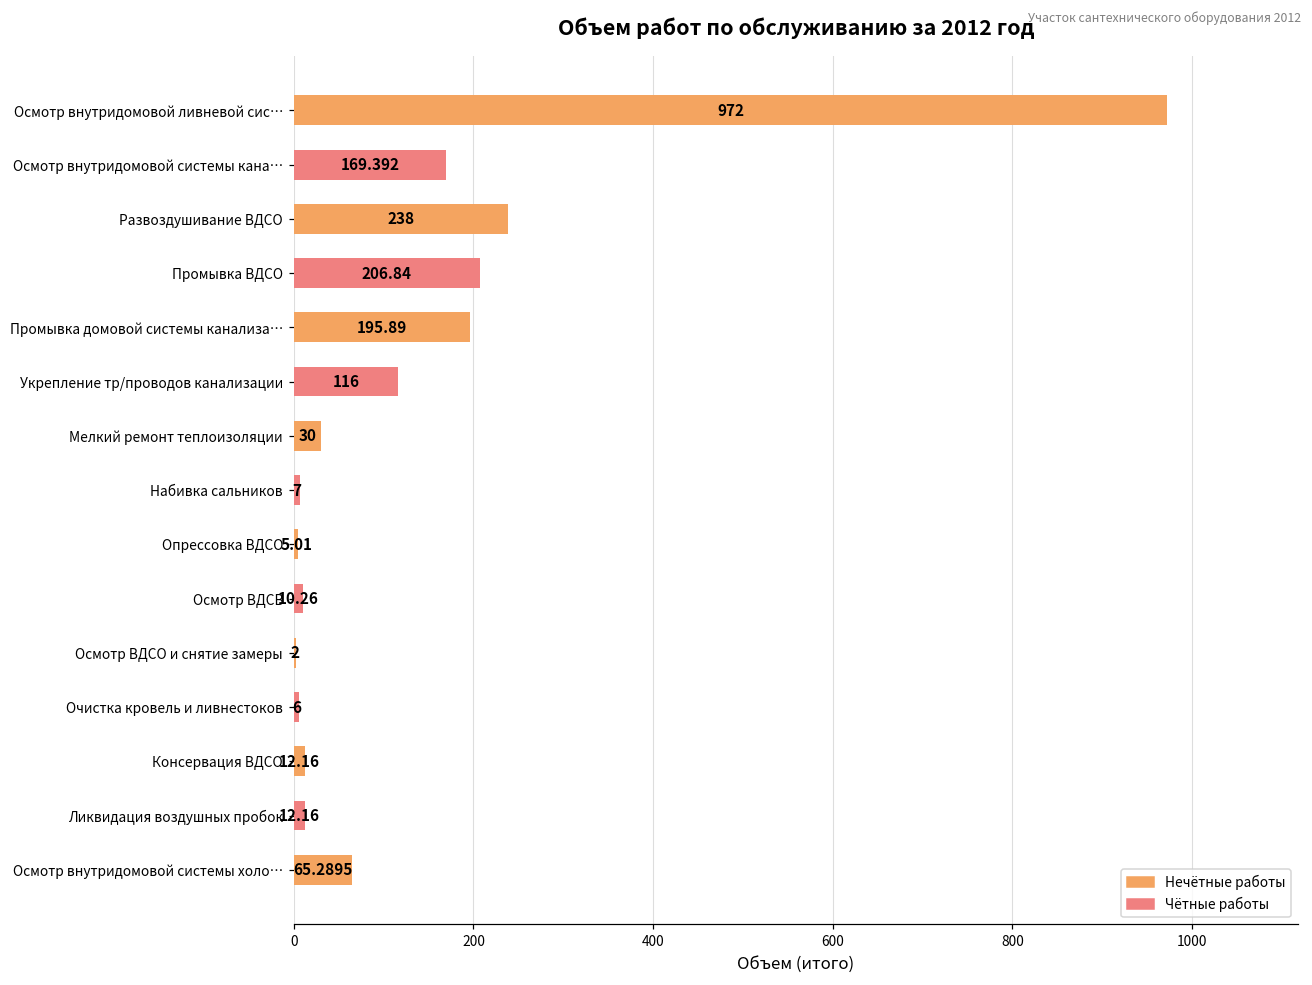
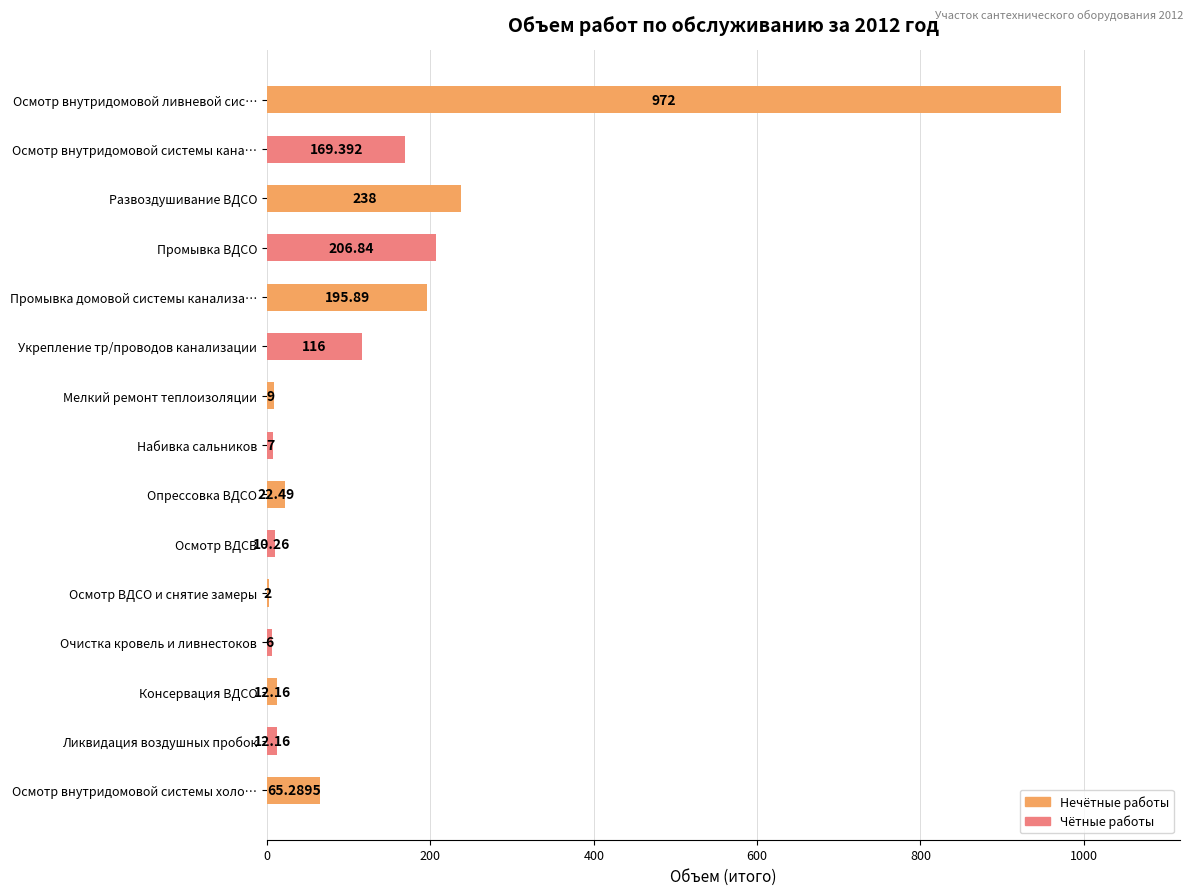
Мелкий ремонт теплоизоляции: 30 -> 9
Опрессовка ВДСО: 5.01 -> 22.49
